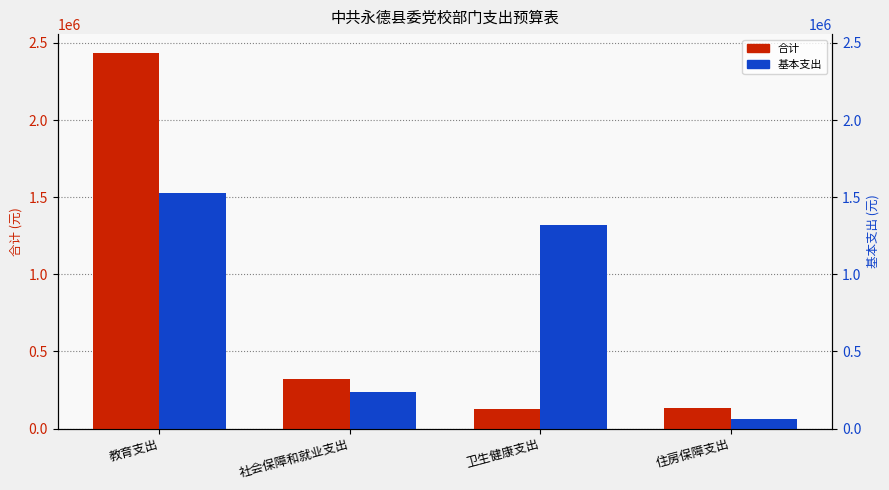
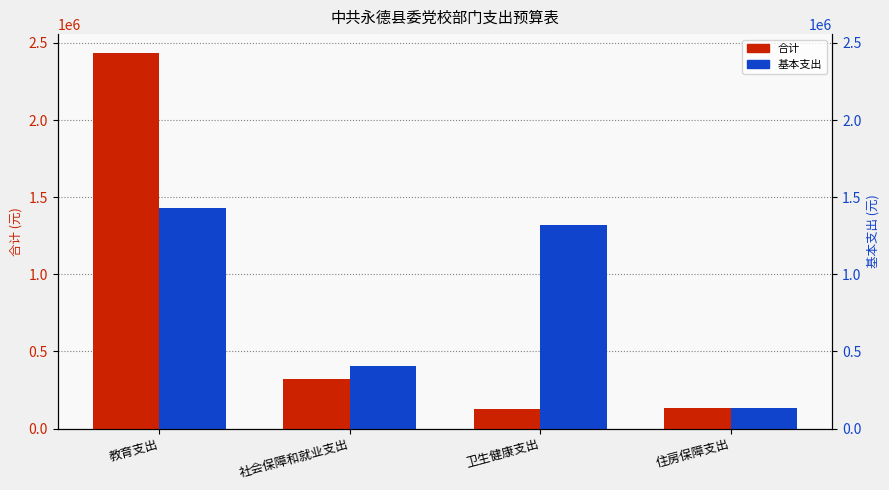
基本支出, 教育支出: 1530000 -> 1430000
基本支出, 社会保障和就业支出: 240000 -> 410000
基本支出, 住房保障支出: 60000 -> 130000
